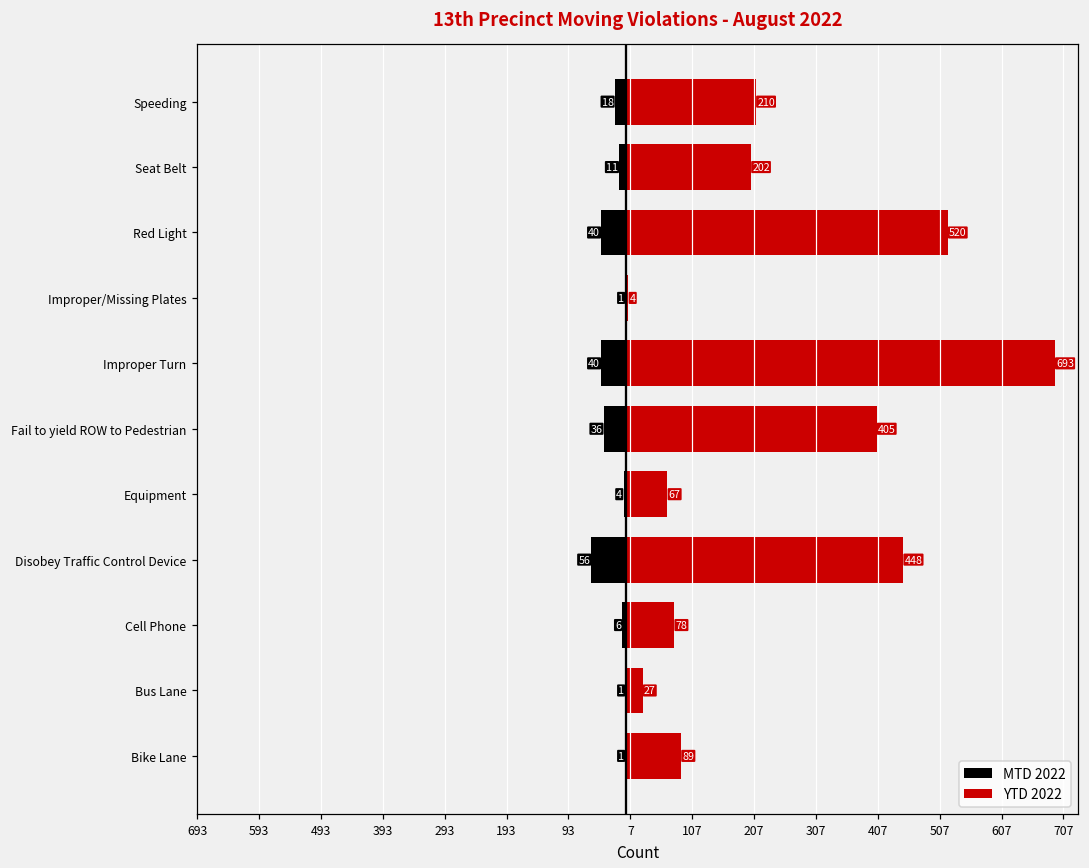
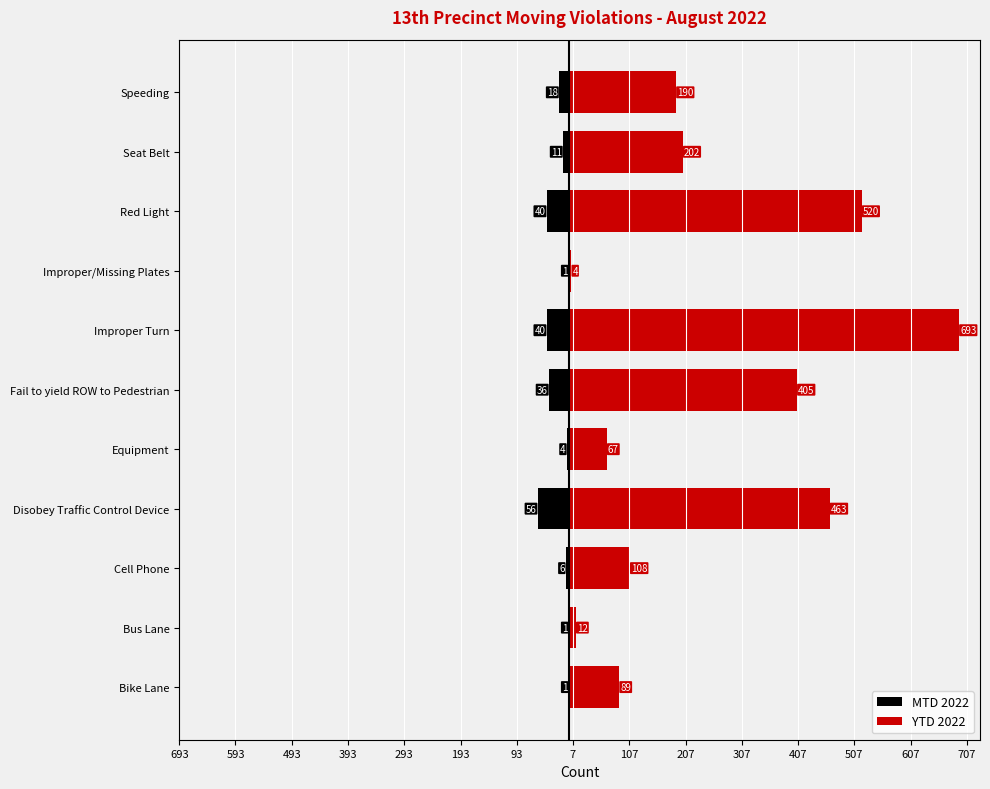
YTD 2022, Speeding: 210 -> 190
YTD 2022, Disobey Traffic Control Device: 448 -> 463
YTD 2022, Cell Phone: 78 -> 108
YTD 2022, Bus Lane: 27 -> 12
